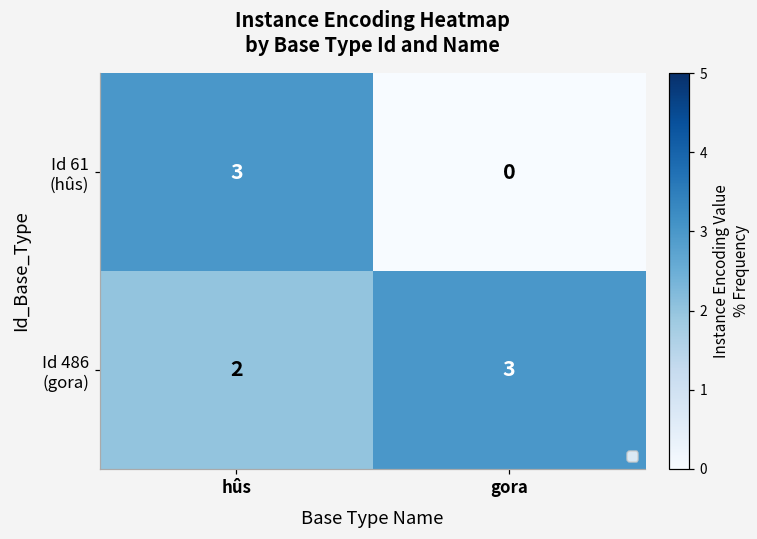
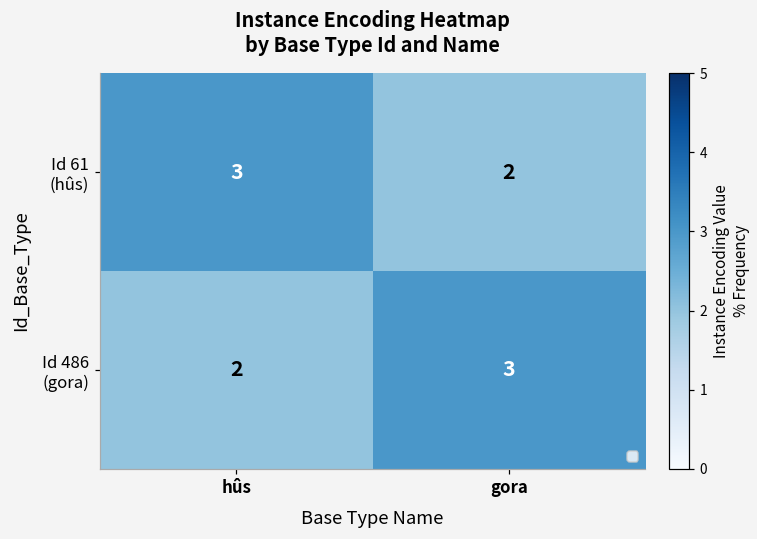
Id 61 (hûs), gora: 0 -> 2
